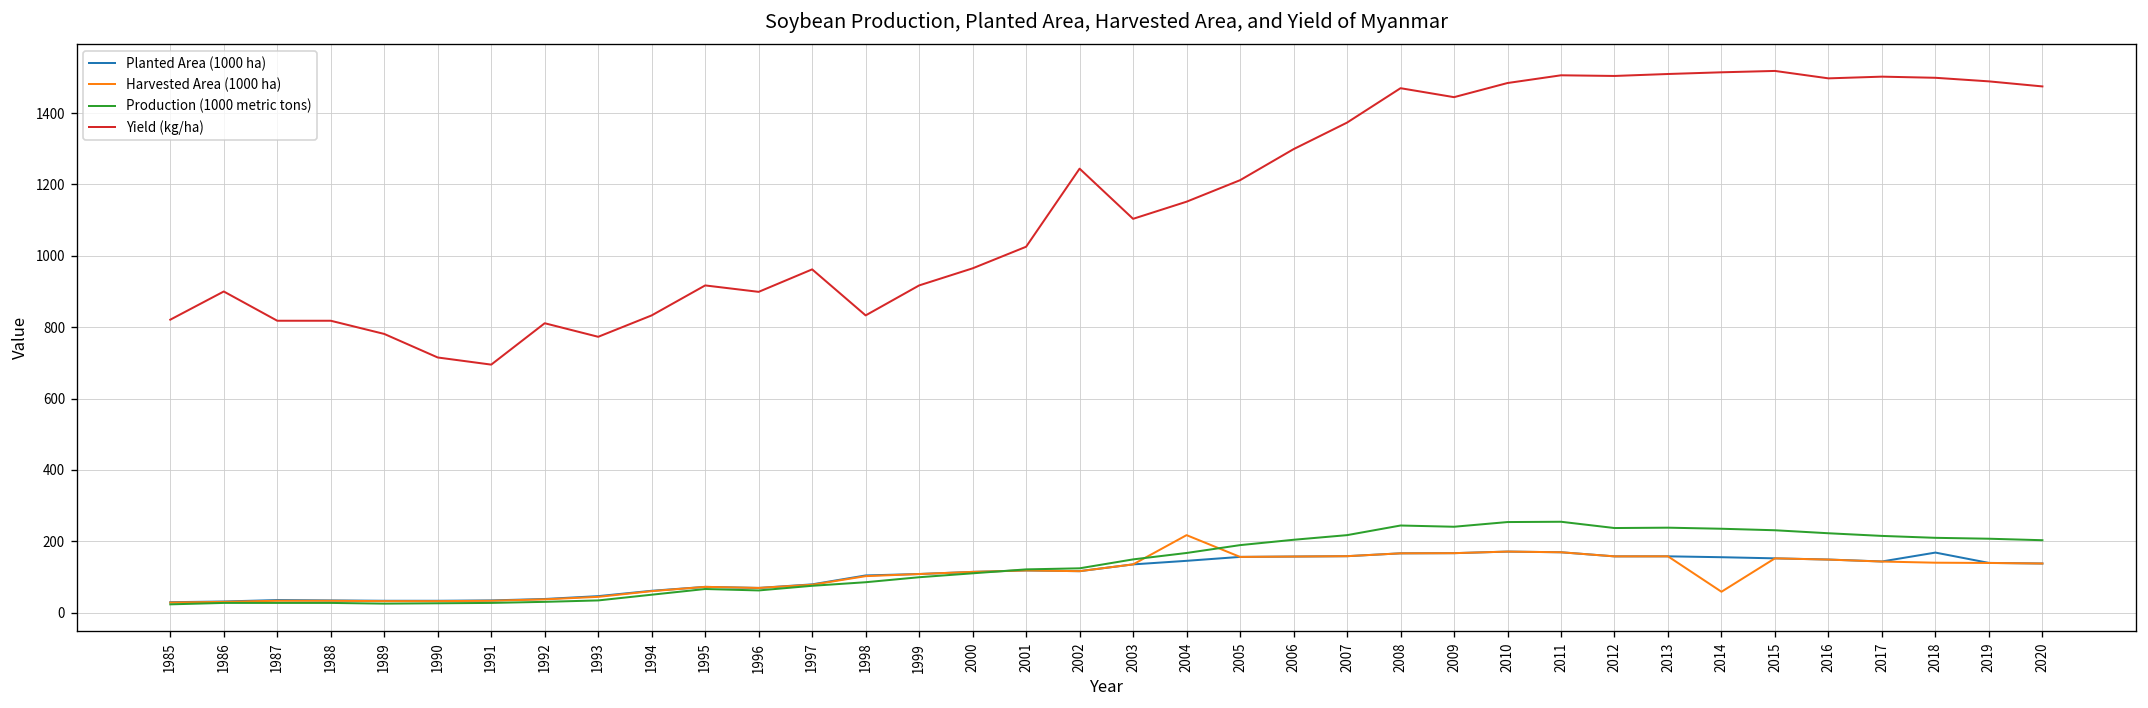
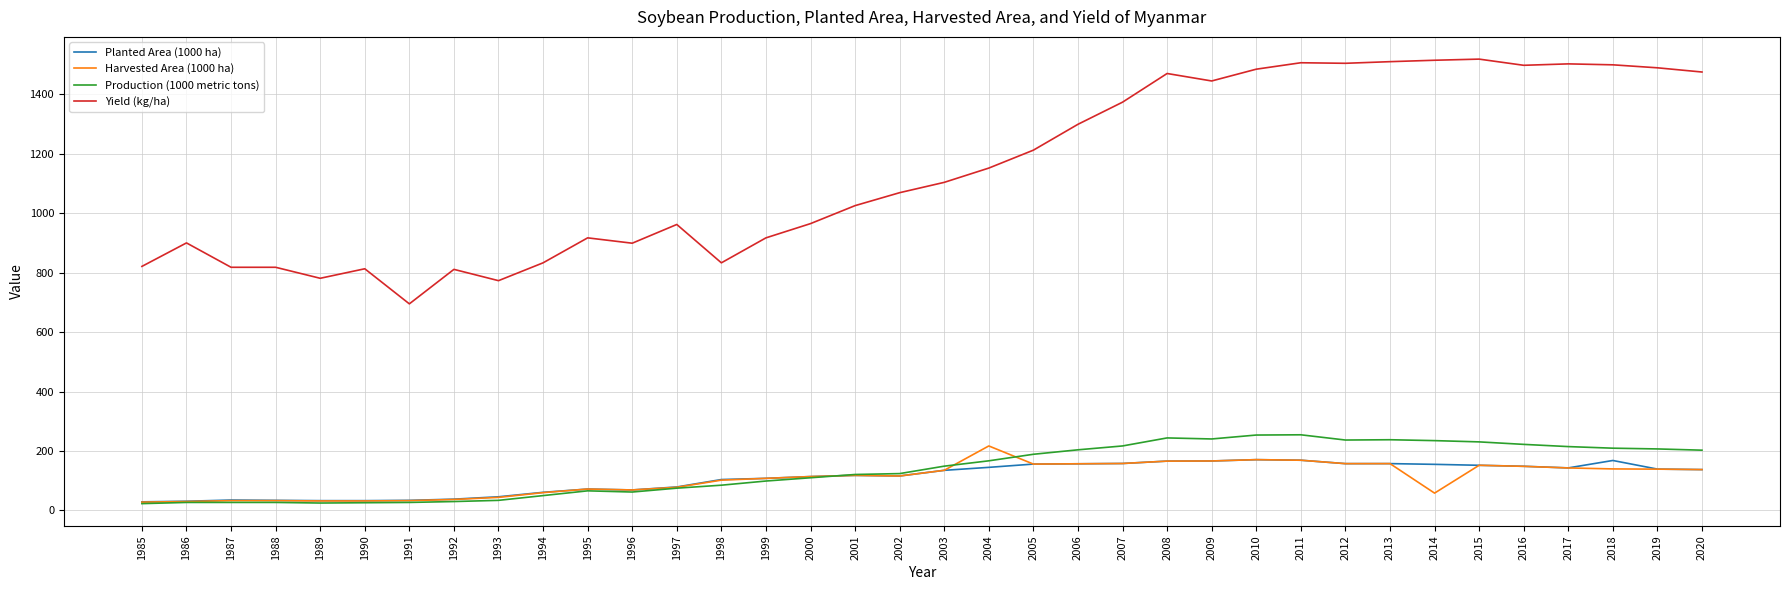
Yield (kg/ha), 1990: 720 -> 810
Yield (kg/ha), 2002: 1240 -> 1070
